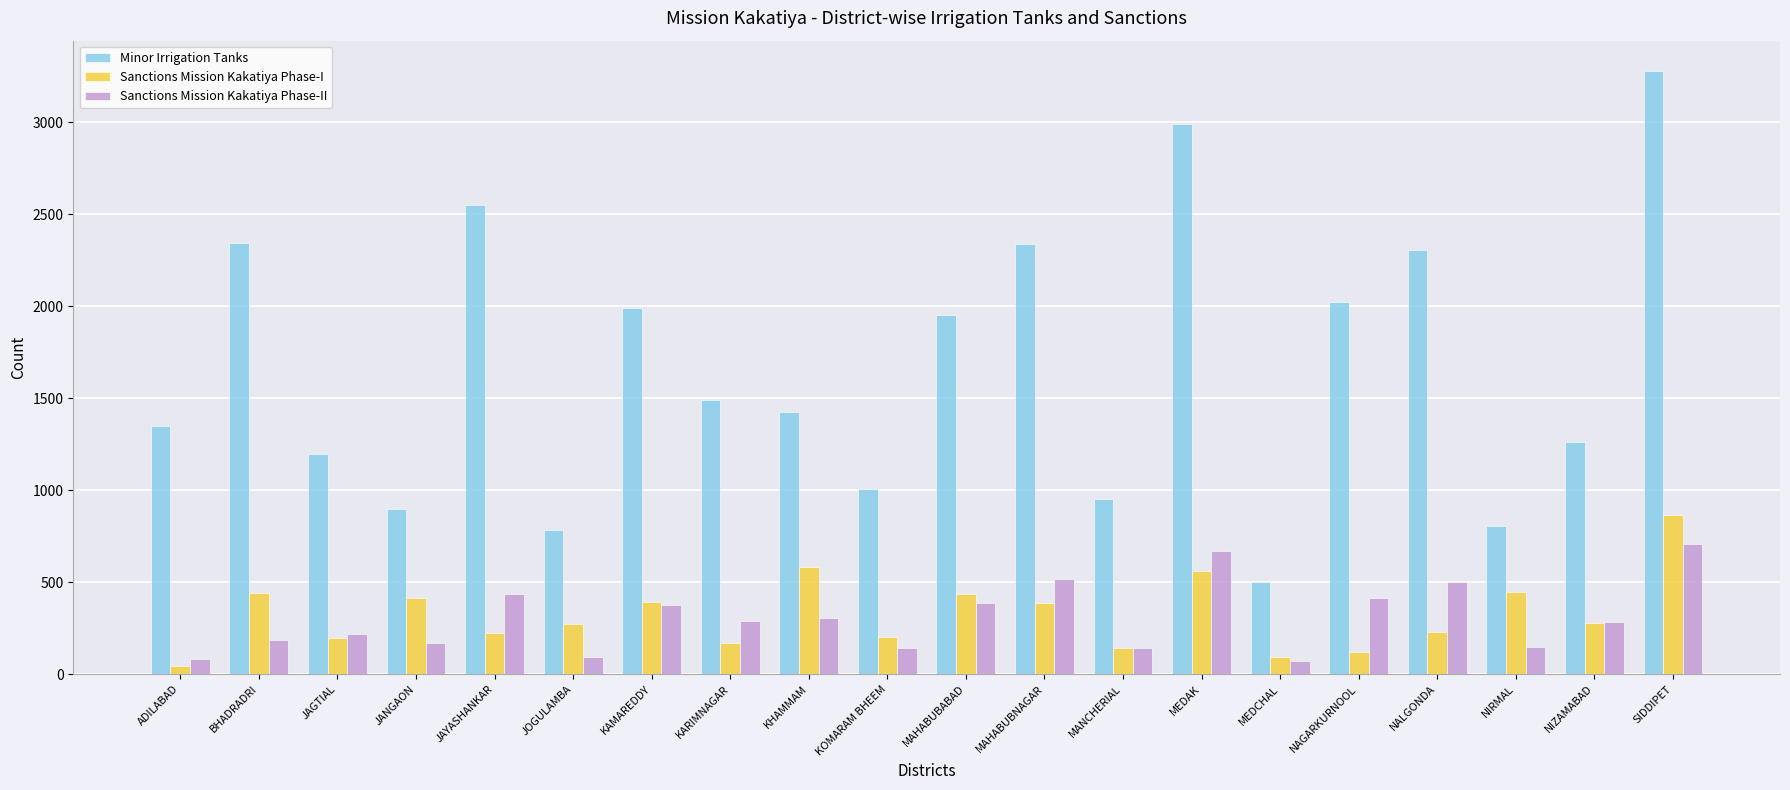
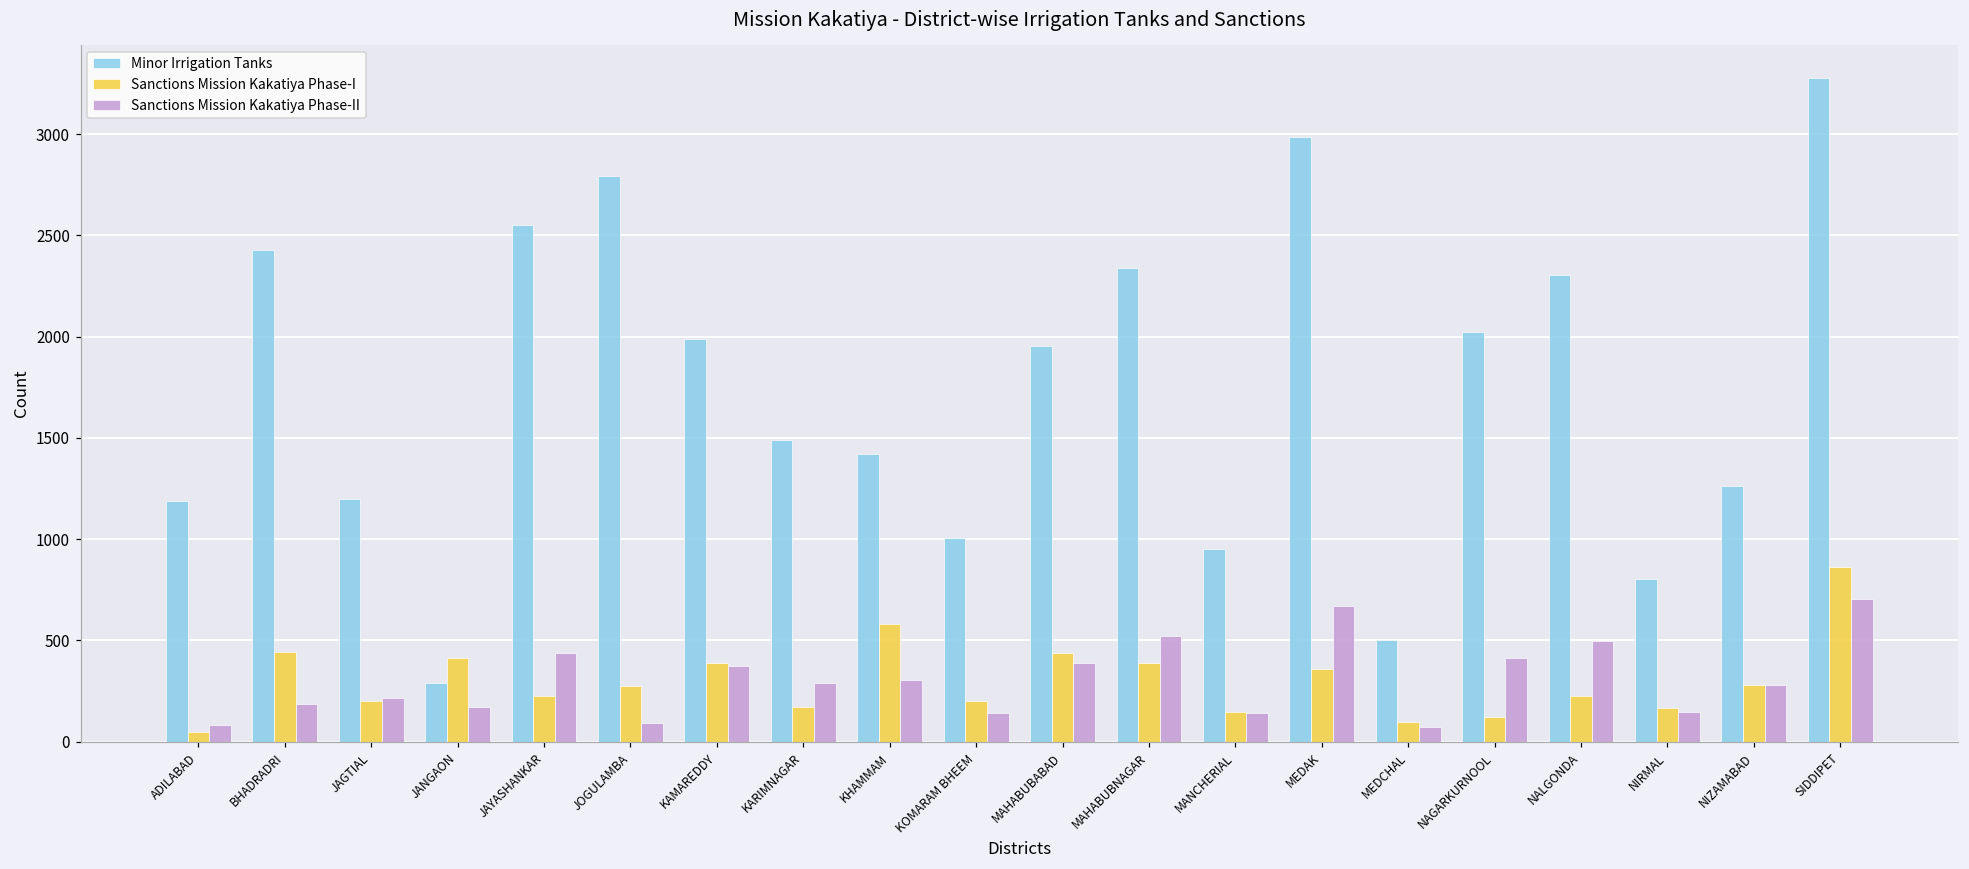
Minor Irrigation Tanks, ADILABAD: 1350 -> 1190
Minor Irrigation Tanks, BHADRADRI: 2340 -> 2430
Minor Irrigation Tanks, JANGAON: 900 -> 290
Minor Irrigation Tanks, JOGULAMBA: 780 -> 2800
Sanctions Mission Kakatiya Phase-I, MEDAK: 560 -> 360
Sanctions Mission Kakatiya Phase-I, NIRMAL: 450 -> 170
